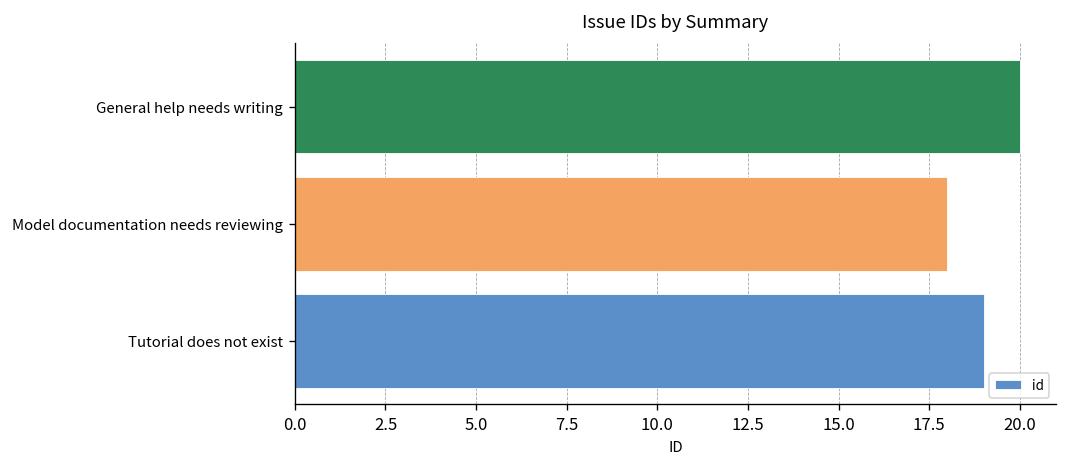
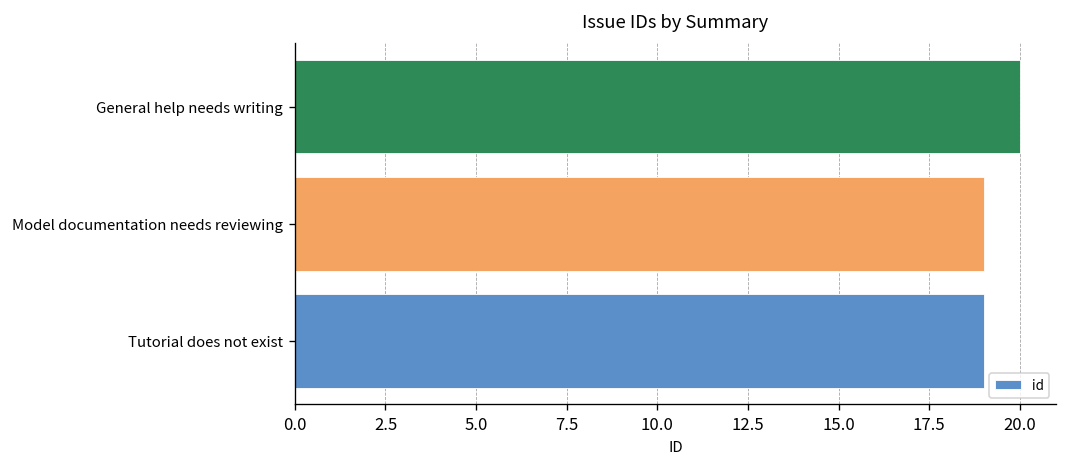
Model documentation needs reviewing: 18 -> 19
